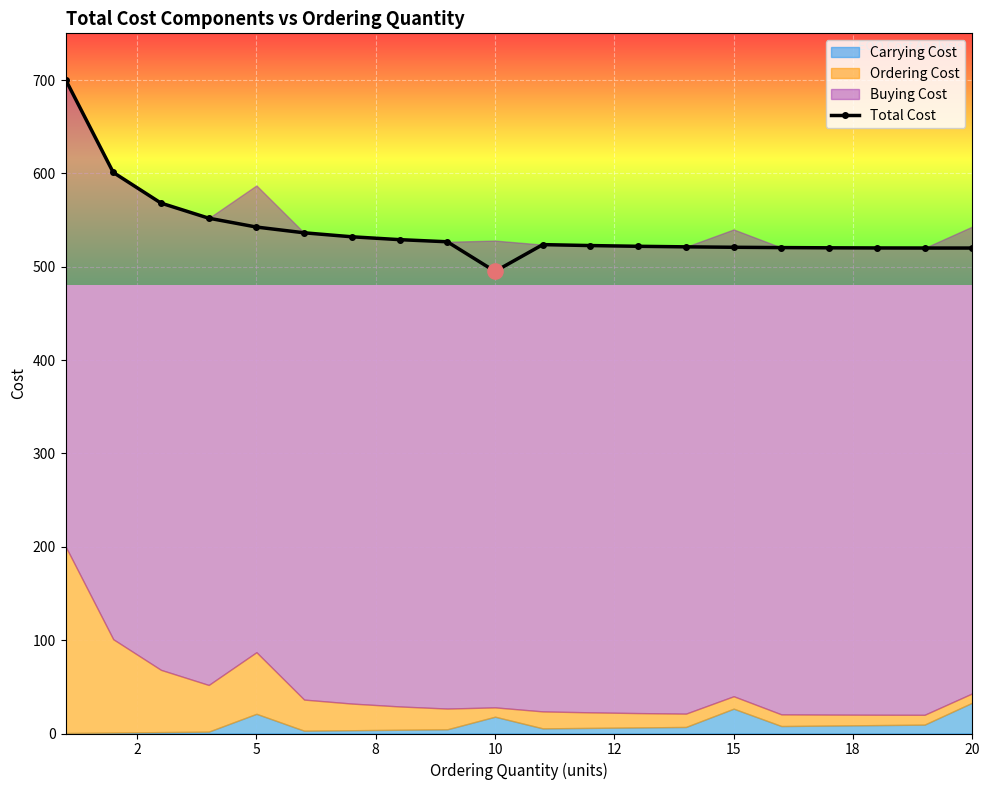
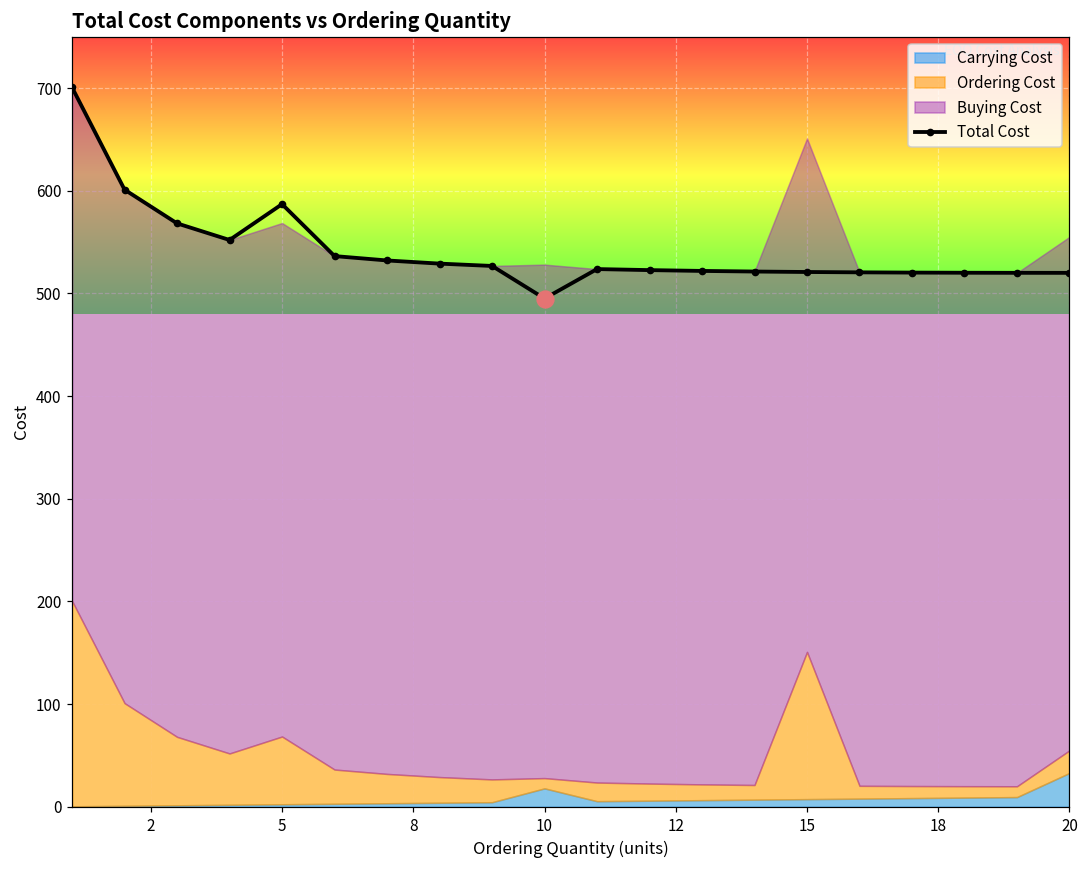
Total Cost, 5: 540 -> 590
Carrying Cost, 5: 20 -> 0
Carrying Cost, 15: 30 -> 10
Ordering Cost, 15: 10 -> 140
Ordering Cost, 20: 10 -> 20
